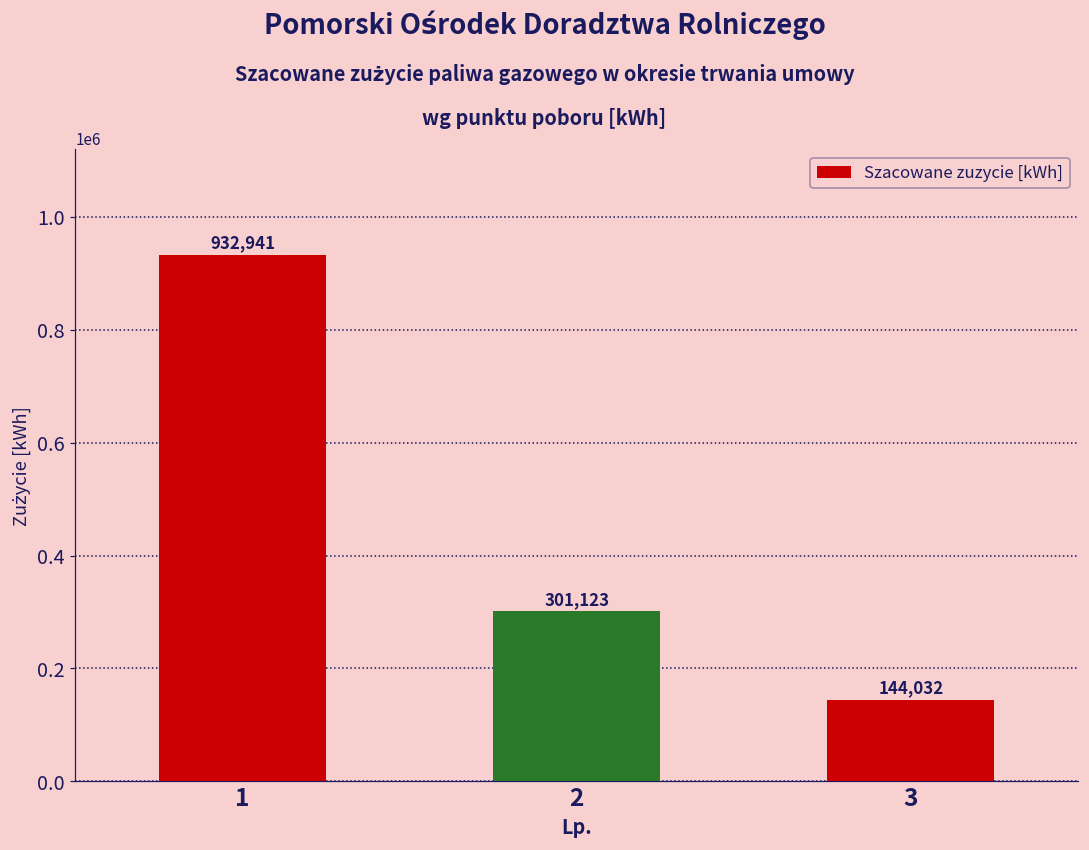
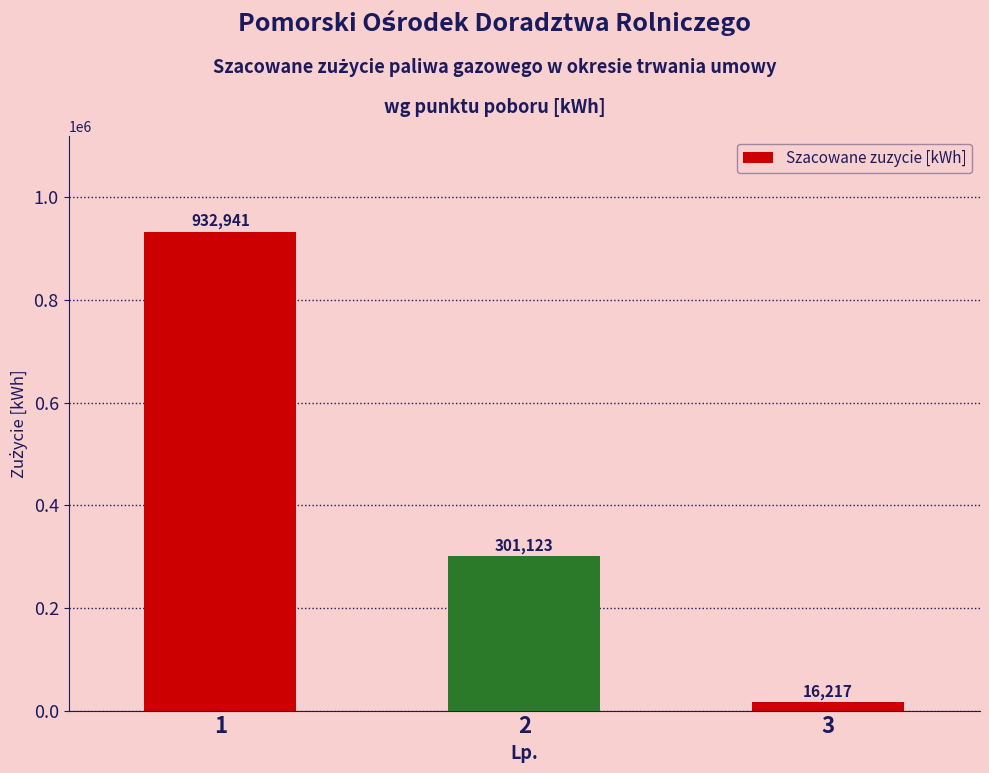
3: 144,032 -> 16,217
